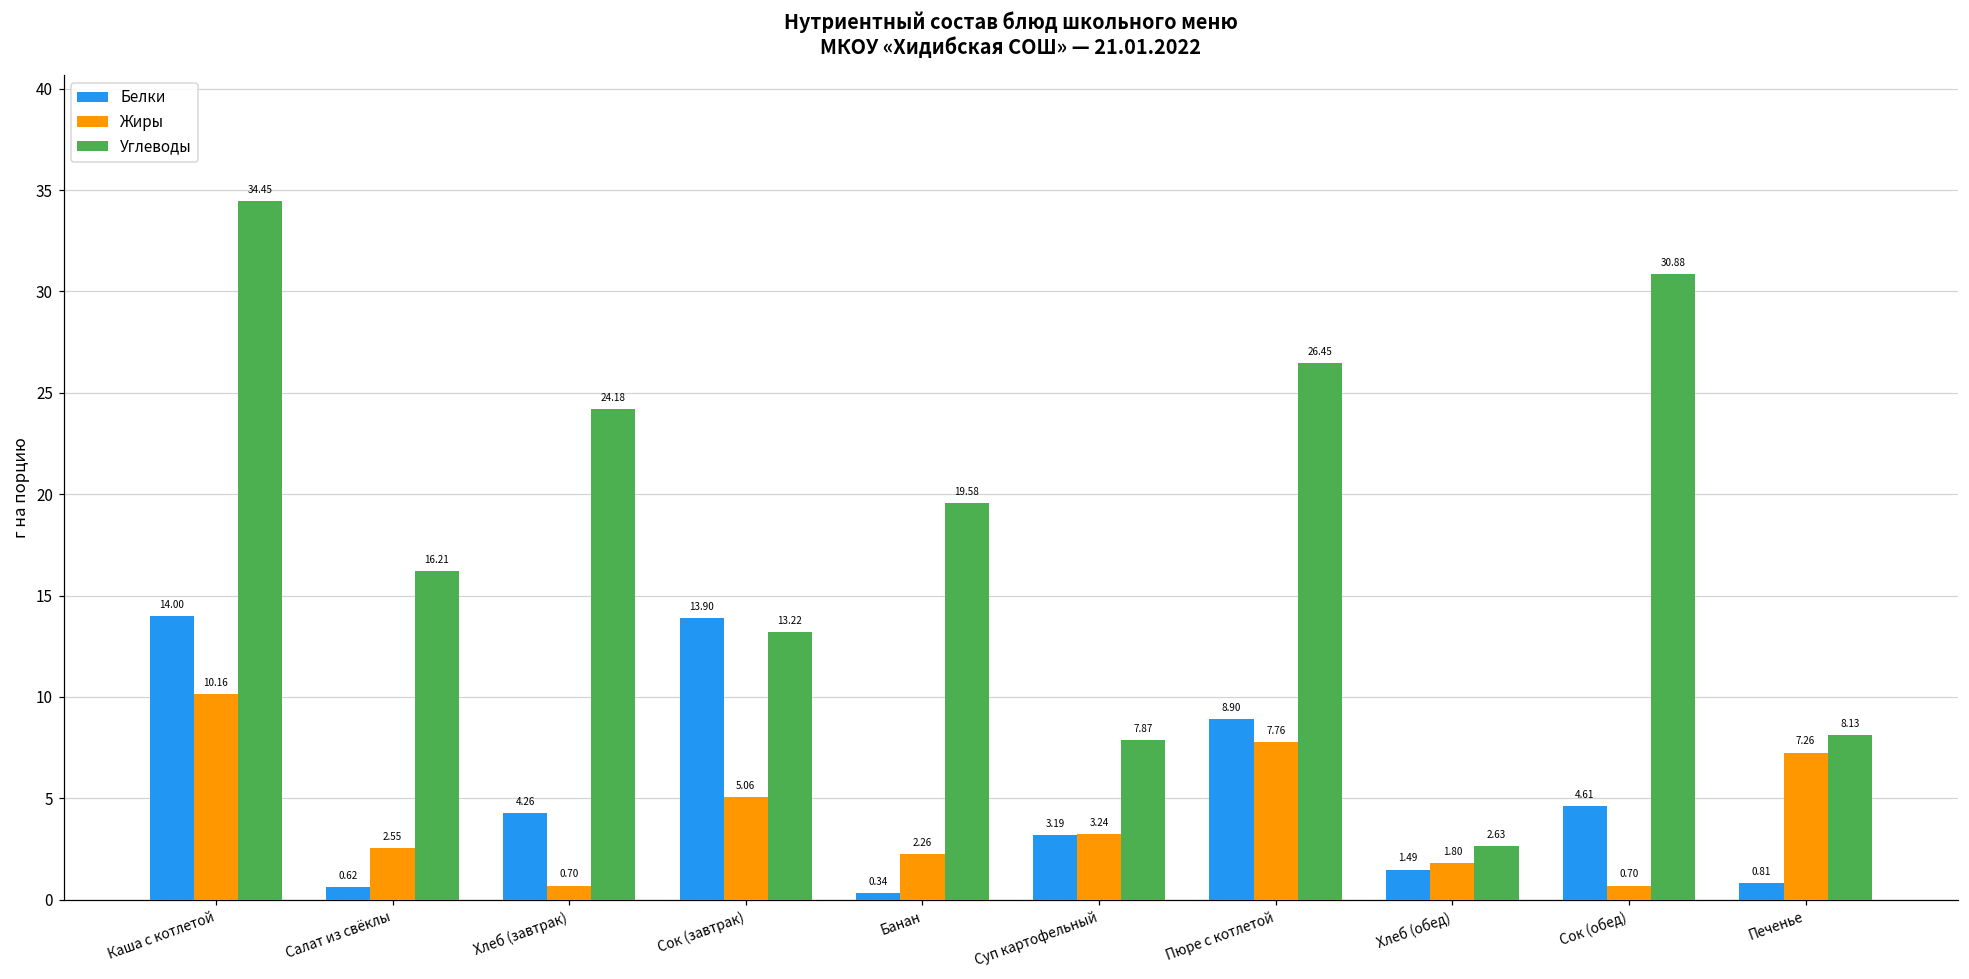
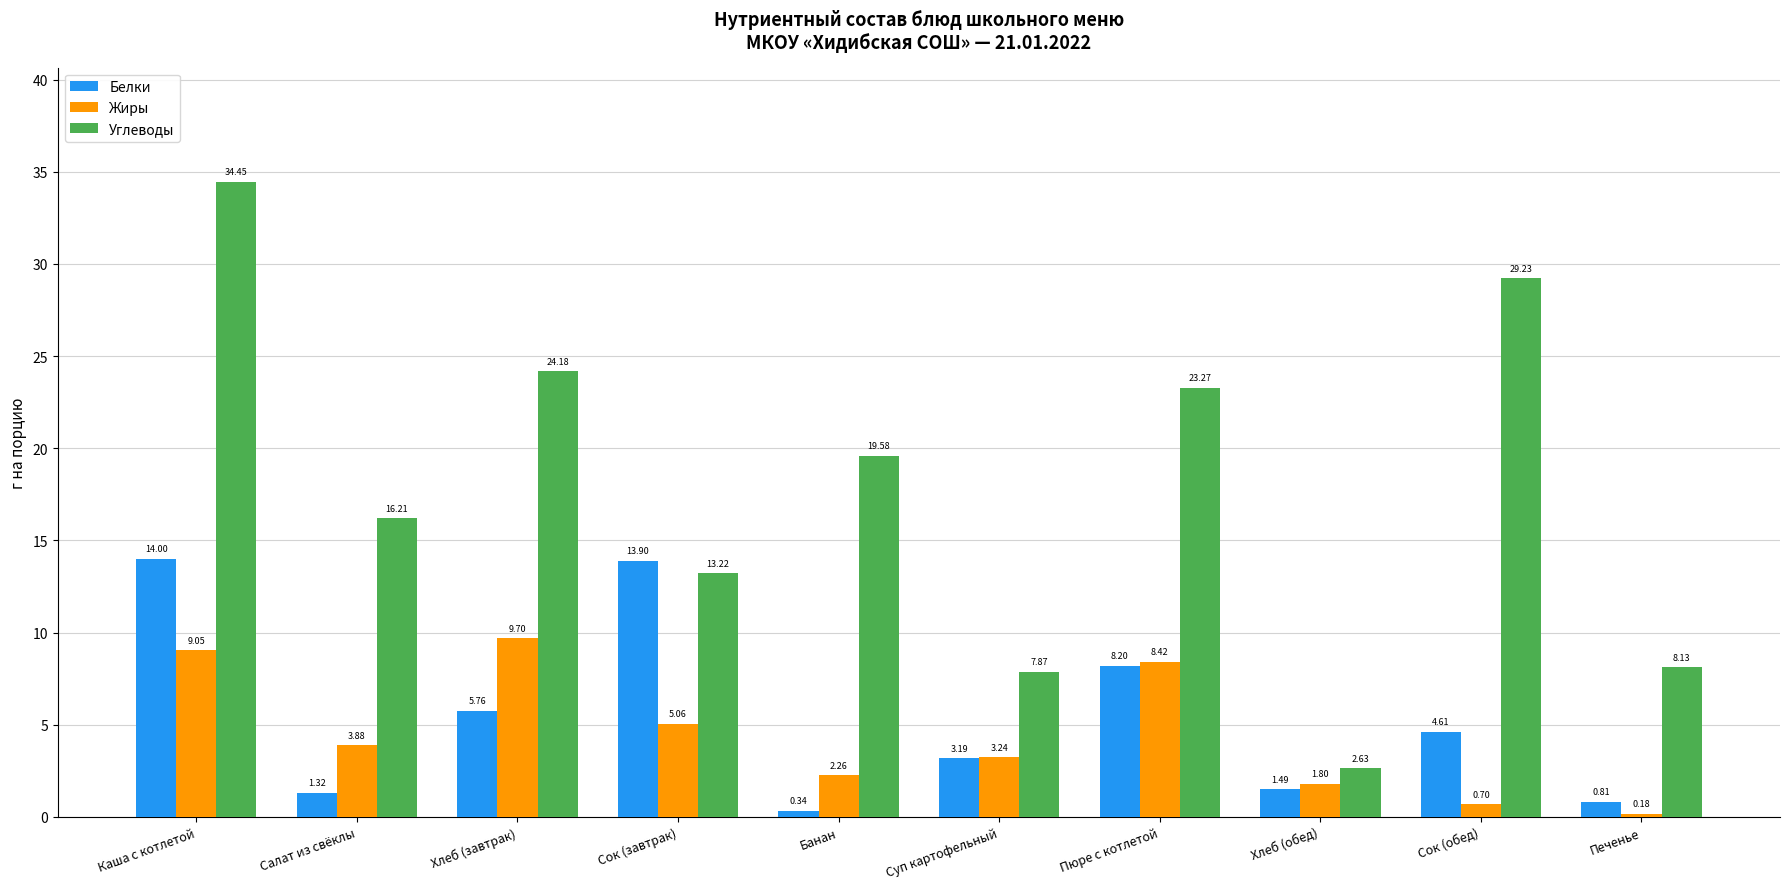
Жиры, Каша с котлетой: 10.16 -> 9.05
Белки, Салат из свёклы: 0.62 -> 1.32
Жиры, Салат из свёклы: 2.55 -> 3.88
Белки, Хлеб (завтрак): 4.26 -> 5.76
Жиры, Хлеб (завтрак): 0.70 -> 9.70
Белки, Пюре с котлетой: 8.90 -> 8.20
Жиры, Пюре с котлетой: 7.76 -> 8.42
Углеводы, Пюре с котлетой: 26.45 -> 23.27
Углеводы, Сок (обед): 30.88 -> 29.23
Жиры, Печенье: 7.26 -> 0.18
